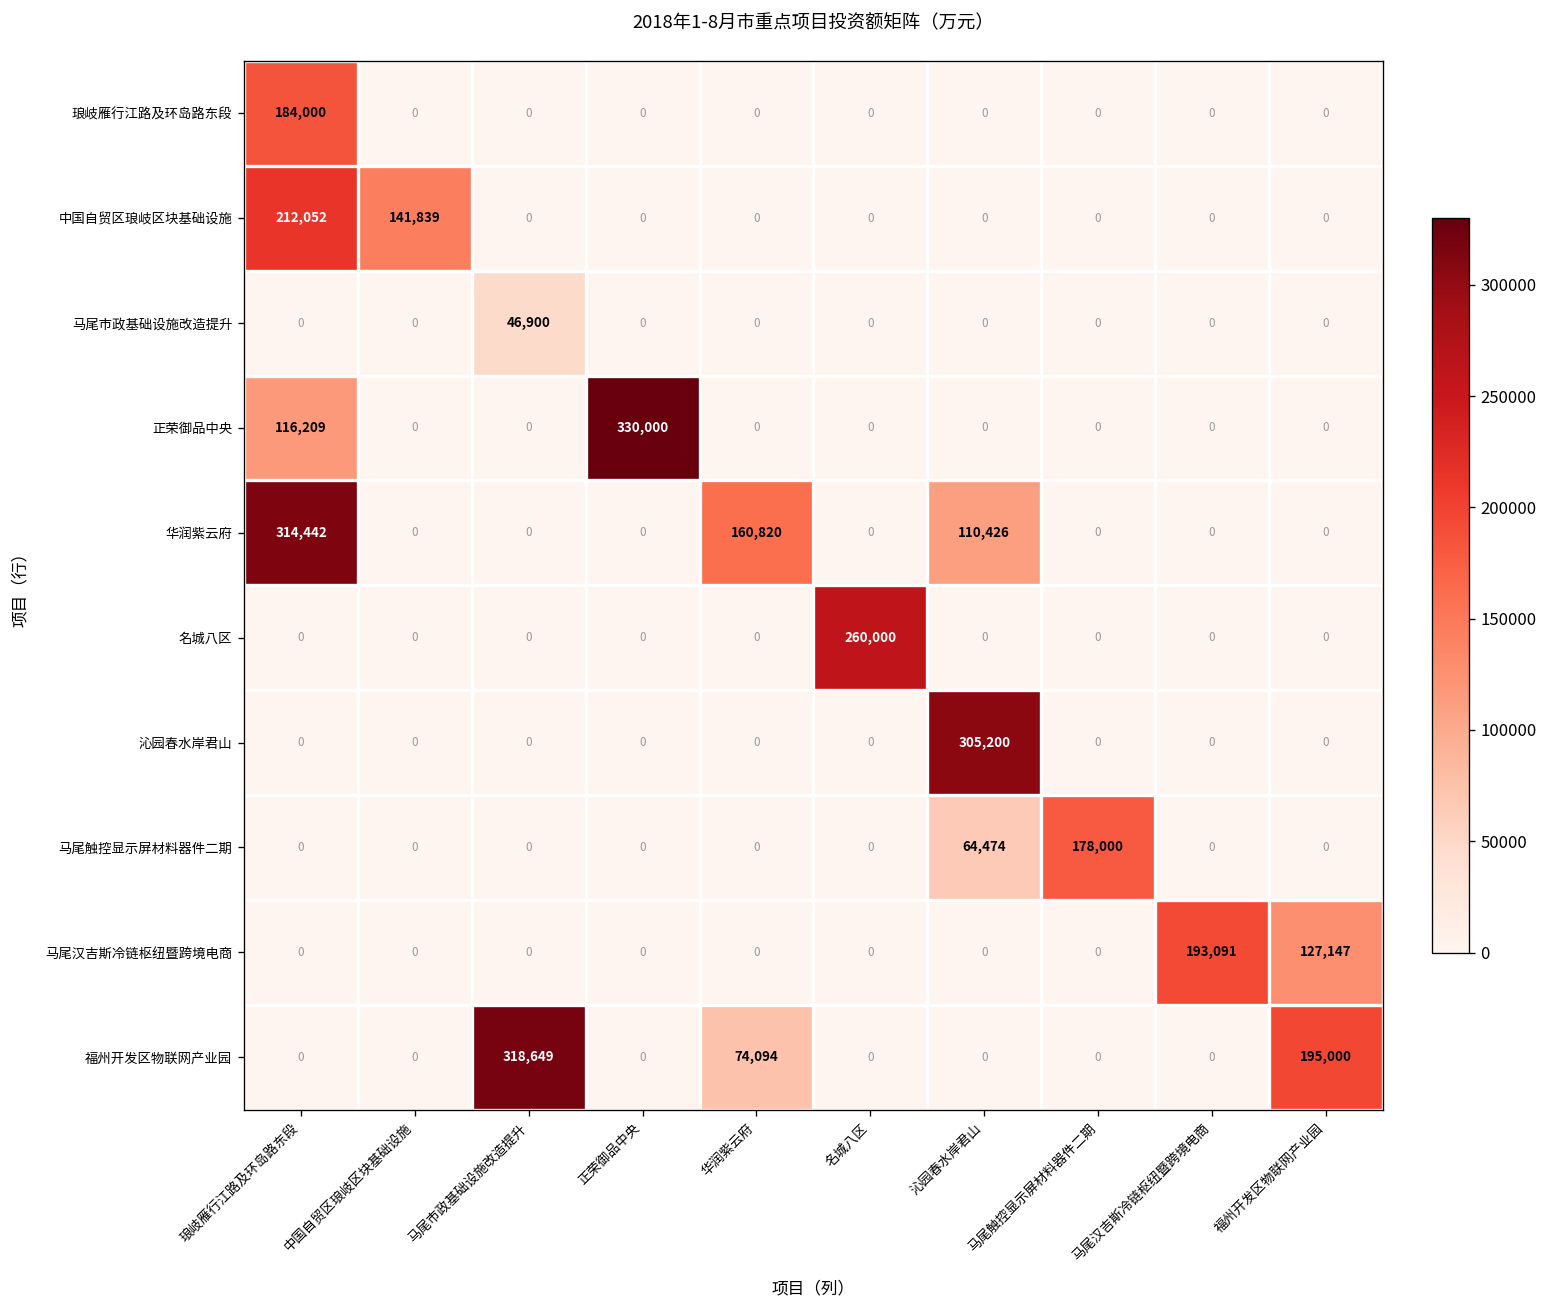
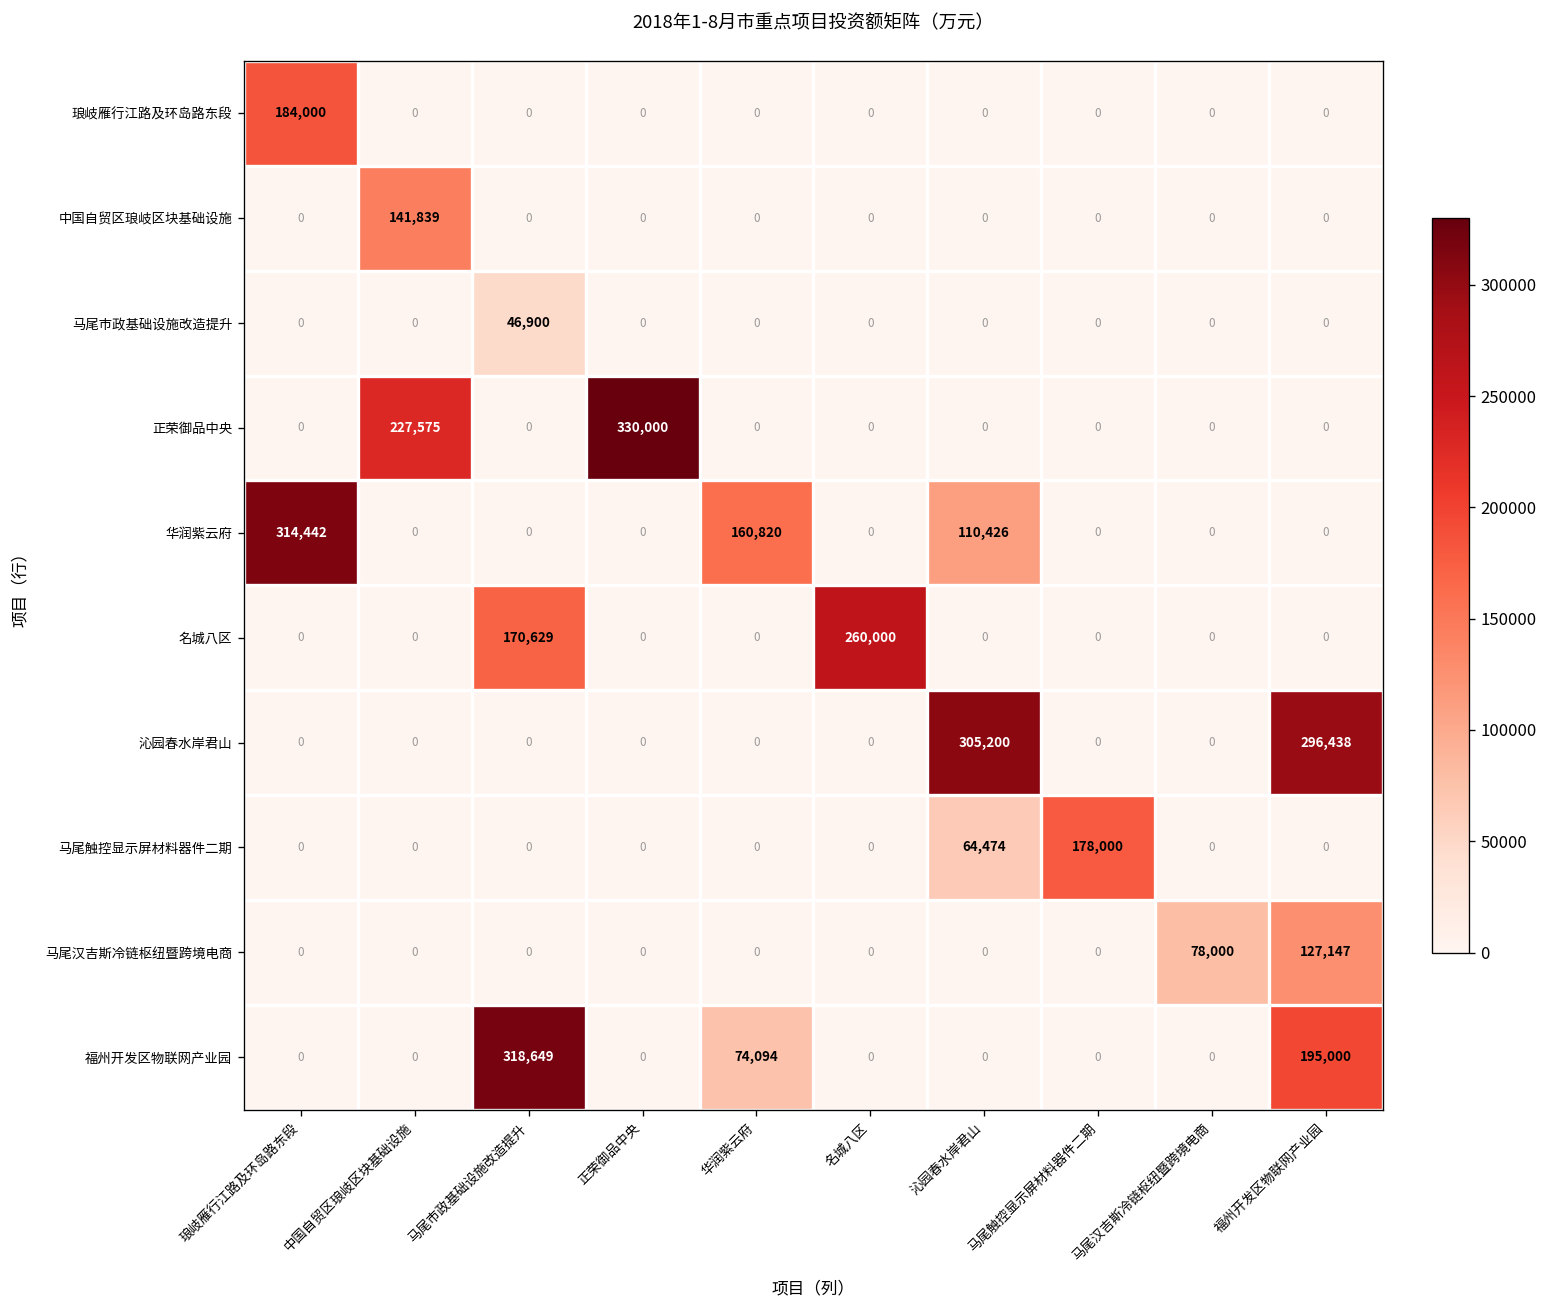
中国自贸区琅岐区块基础设施, 琅岐雁行江路及环岛路东段: 212,052 -> 0
正荣御品中央, 琅岐雁行江路及环岛路东段: 116,209 -> 0
正荣御品中央, 中国自贸区琅岐区块基础设施: 0 -> 227,575
名城八区, 马尾市政基础设施改造提升: 0 -> 170,629
沁园春水岸君山, 福州开发区物联网产业园: 0 -> 296,438
马尾汉吉斯冷链枢纽暨跨境电商, 马尾汉吉斯冷链枢纽暨跨境电商: 193,091 -> 78,000
